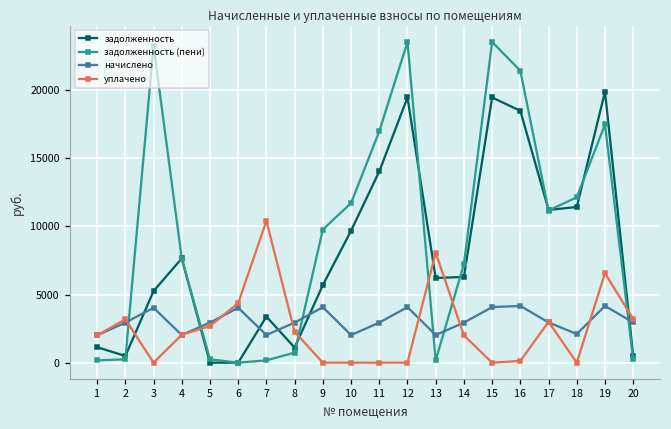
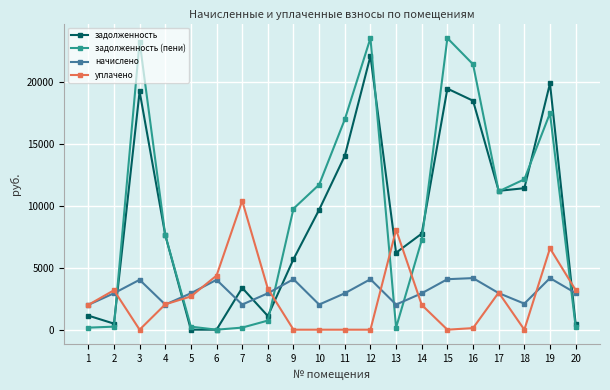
задолженность, 3: 5300 -> 19200
уплачено, 8: 2300 -> 3300
задолженность, 12: 19500 -> 22100
задолженность, 14: 6300 -> 7800
